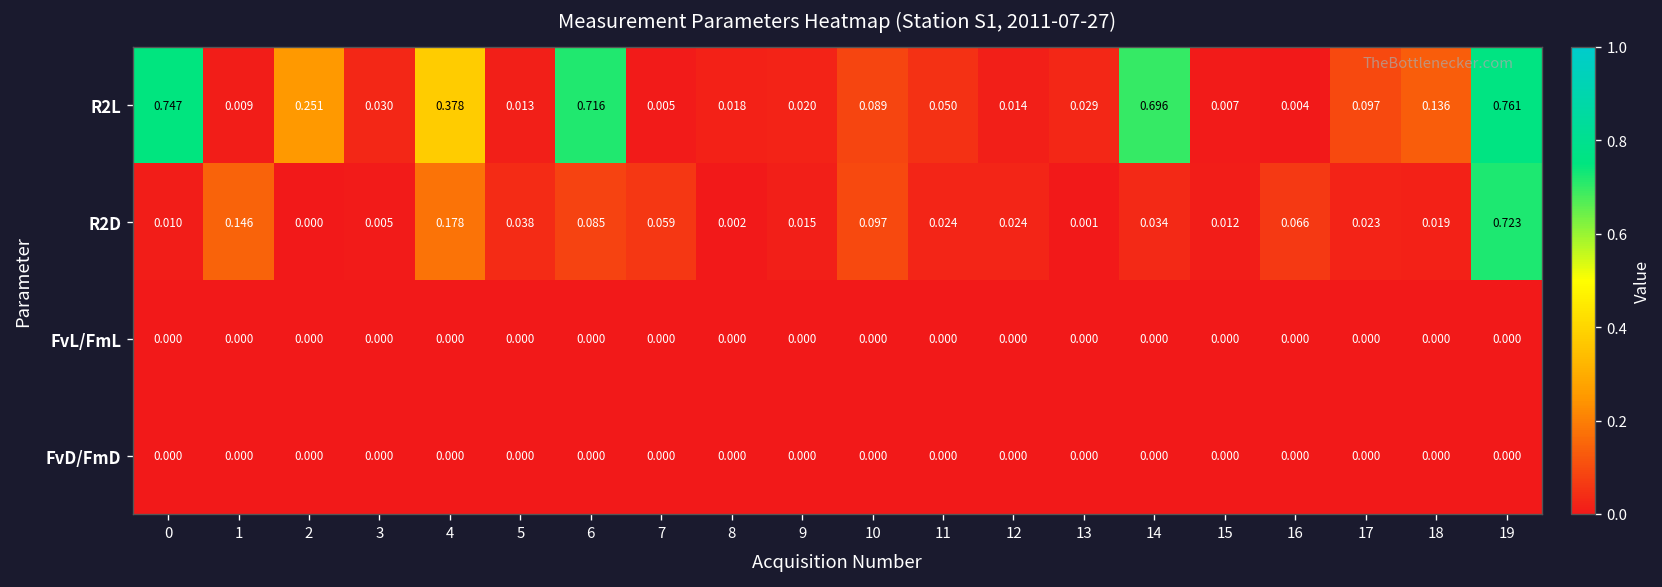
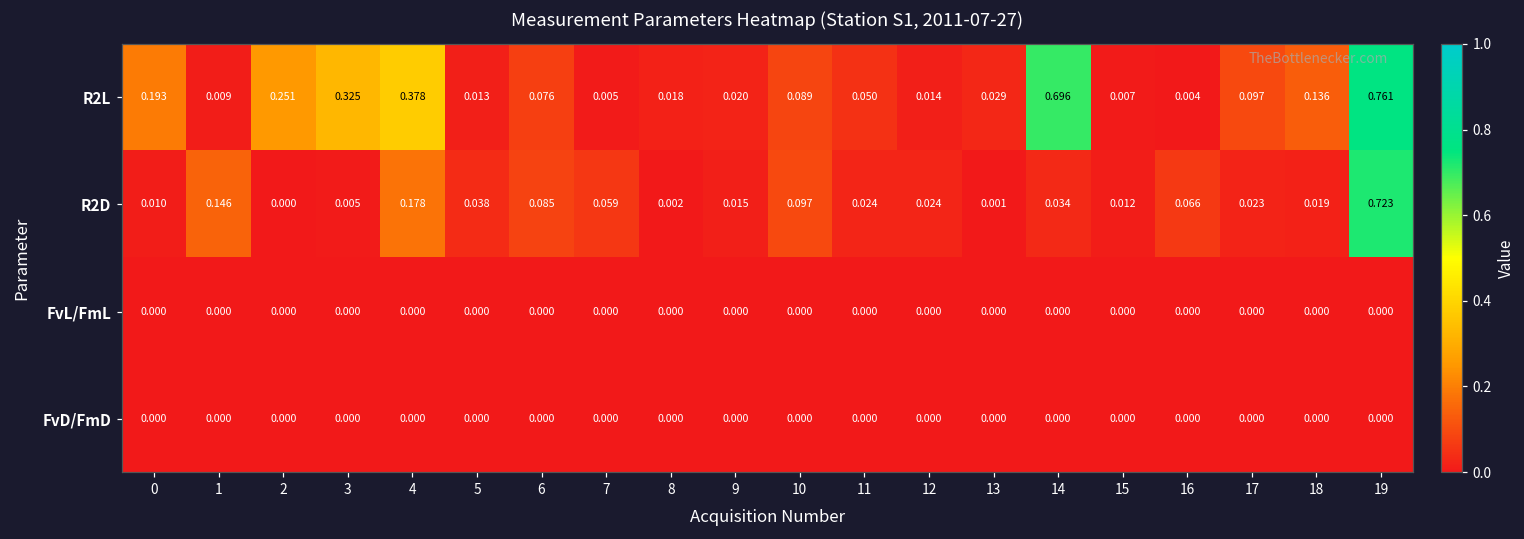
R2L, 0: 0.747 -> 0.193
R2L, 3: 0.030 -> 0.325
R2L, 6: 0.716 -> 0.076
